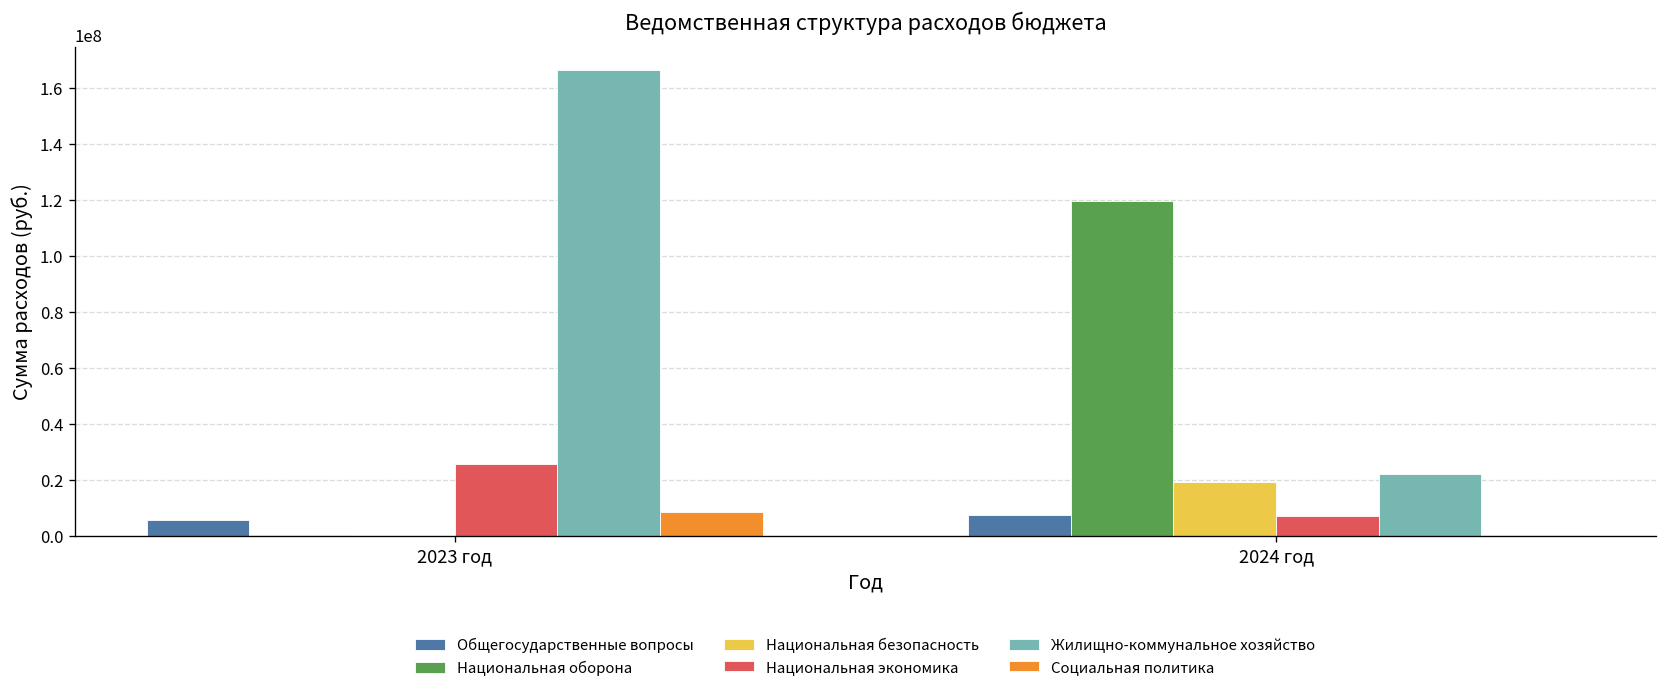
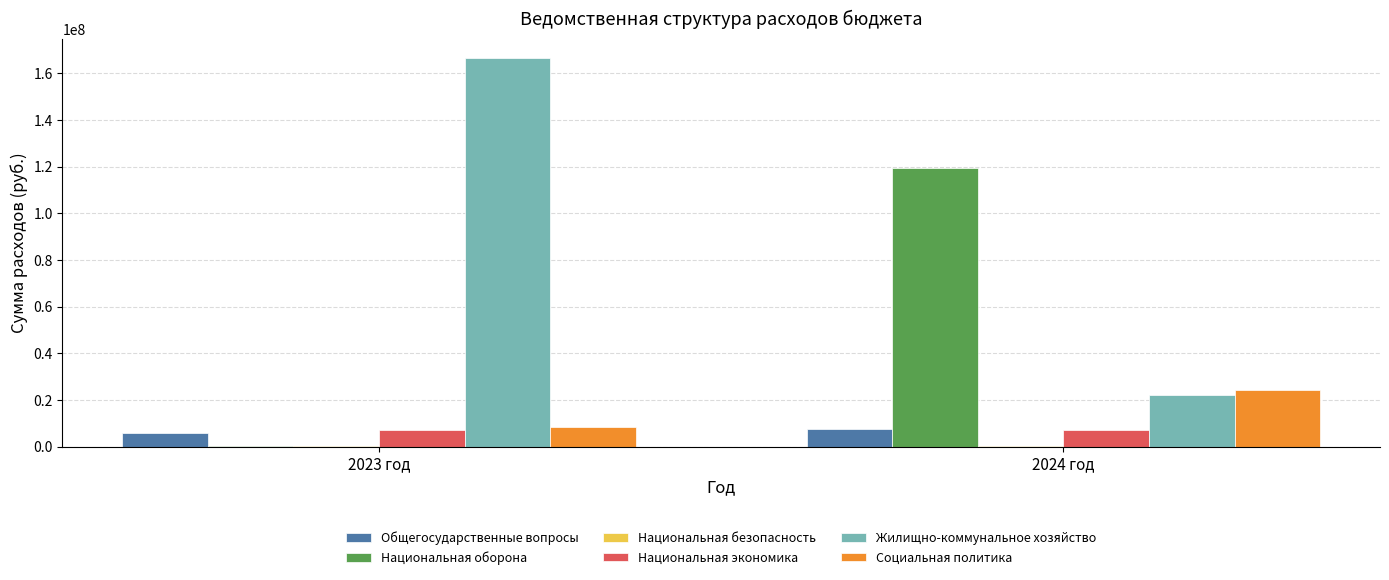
Национальная экономика, 2023 год: 26000000 -> 7000000
Национальная безопасность, 2024 год: 19000000 -> 0
Социальная политика, 2024 год: 0 -> 24000000
